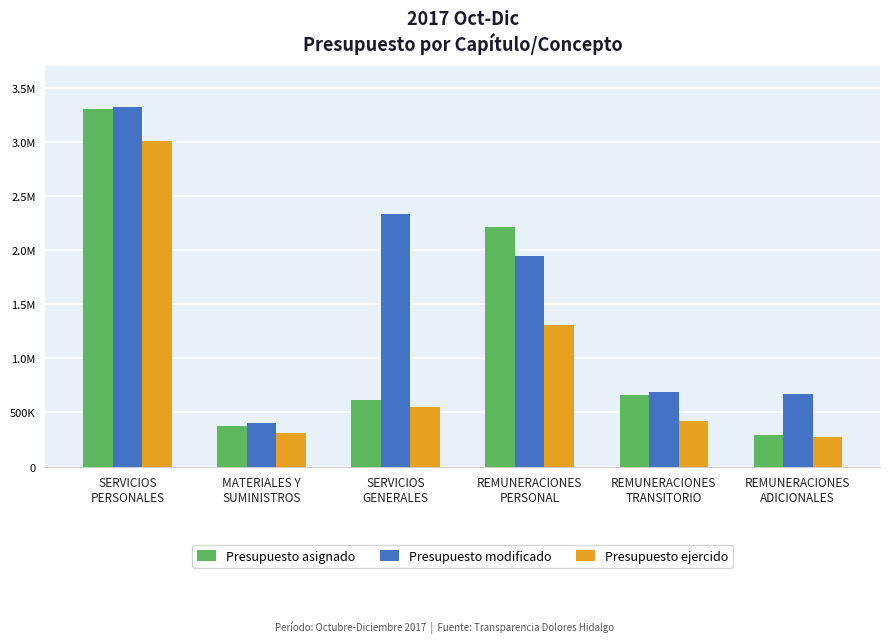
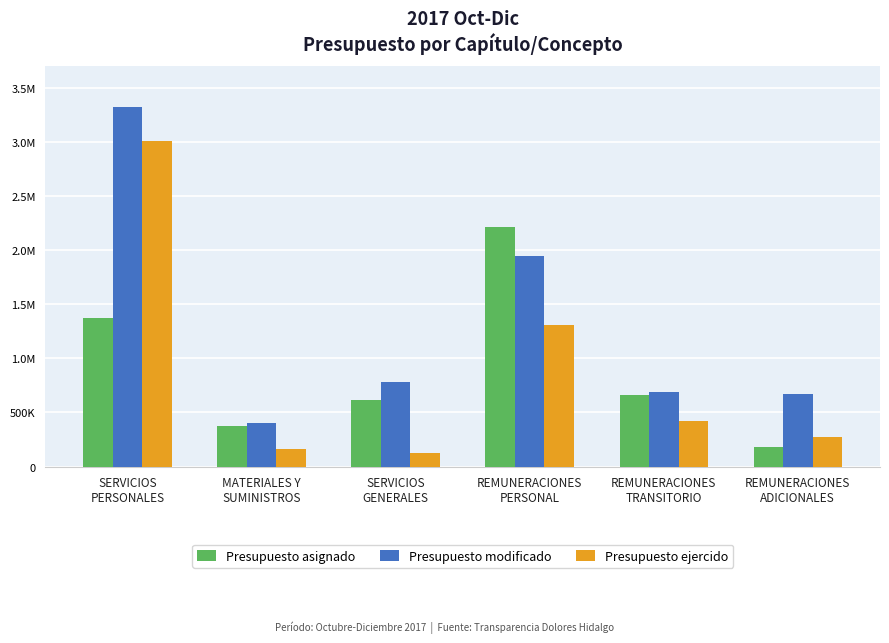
Presupuesto asignado, SERVICIOS PERSONALES: 3300000 -> 1370000
Presupuesto ejercido, MATERIALES Y SUMINISTROS: 310000 -> 160000
Presupuesto modificado, SERVICIOS GENERALES: 2340000 -> 790000
Presupuesto ejercido, SERVICIOS GENERALES: 550000 -> 130000
Presupuesto asignado, REMUNERACIONES ADICIONALES: 290000 -> 180000
